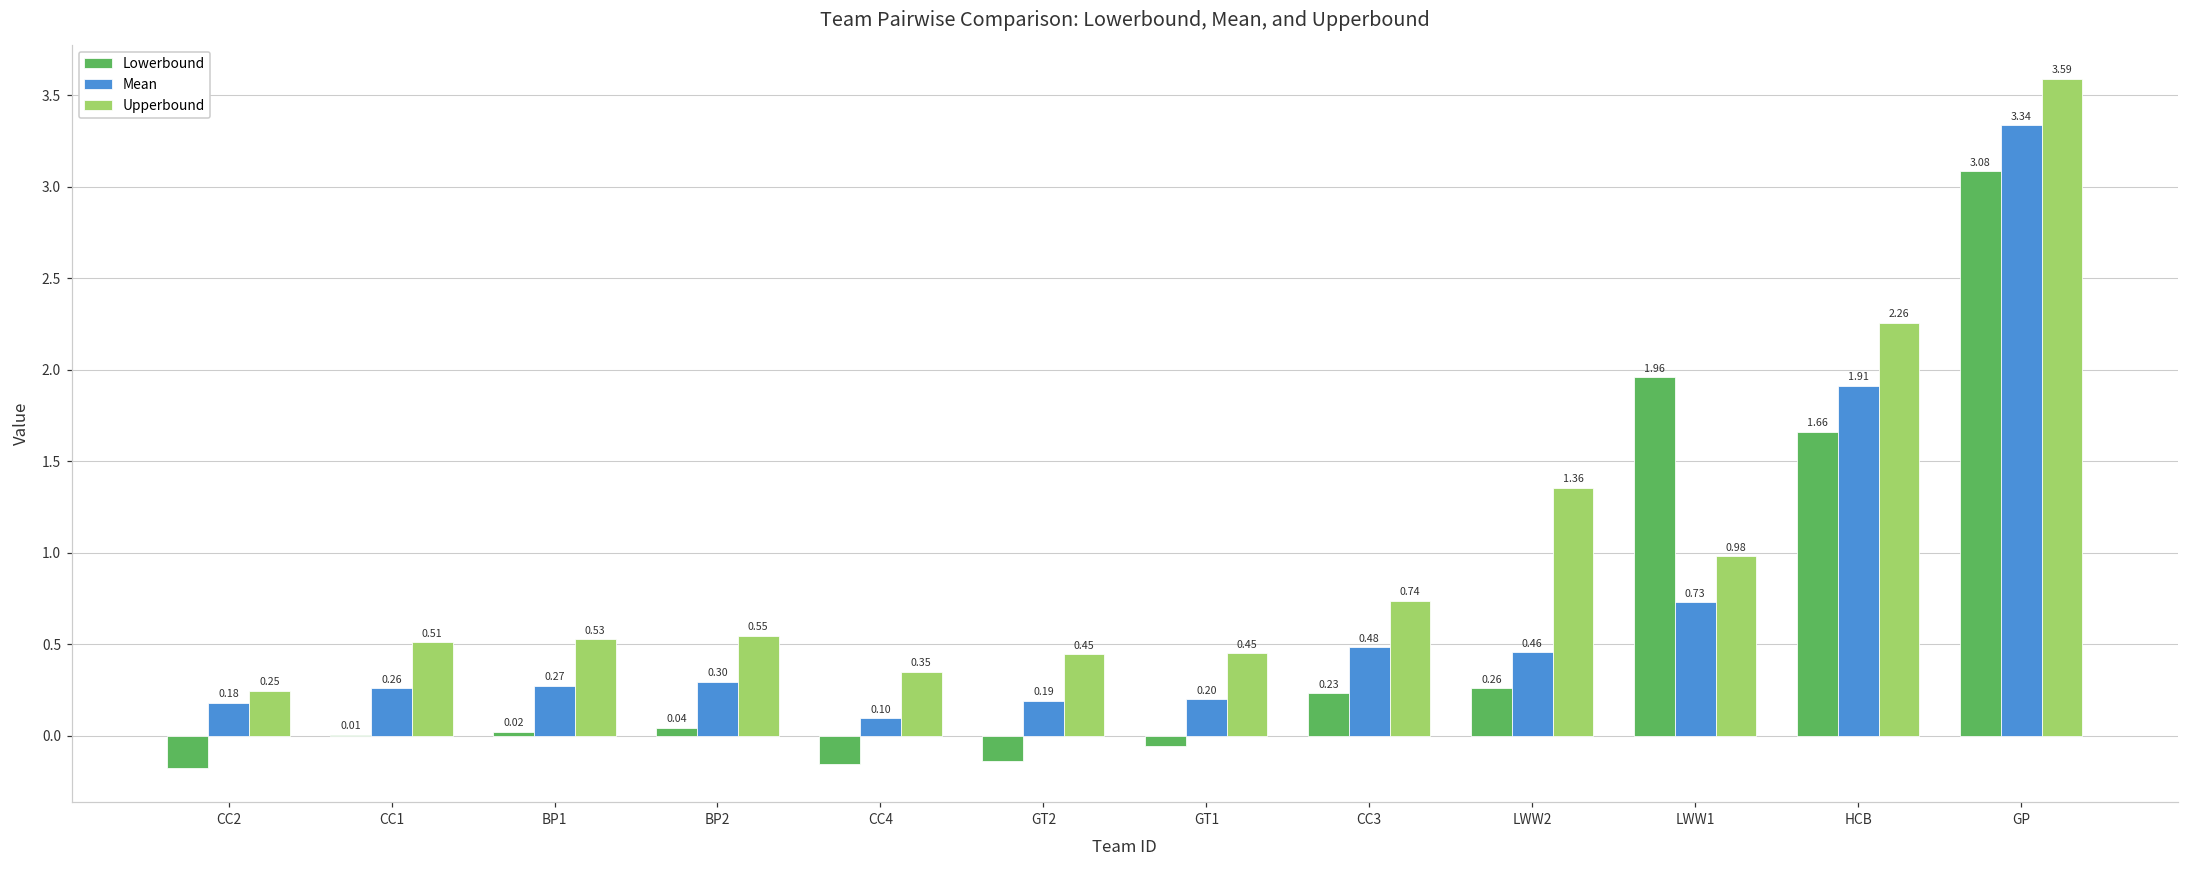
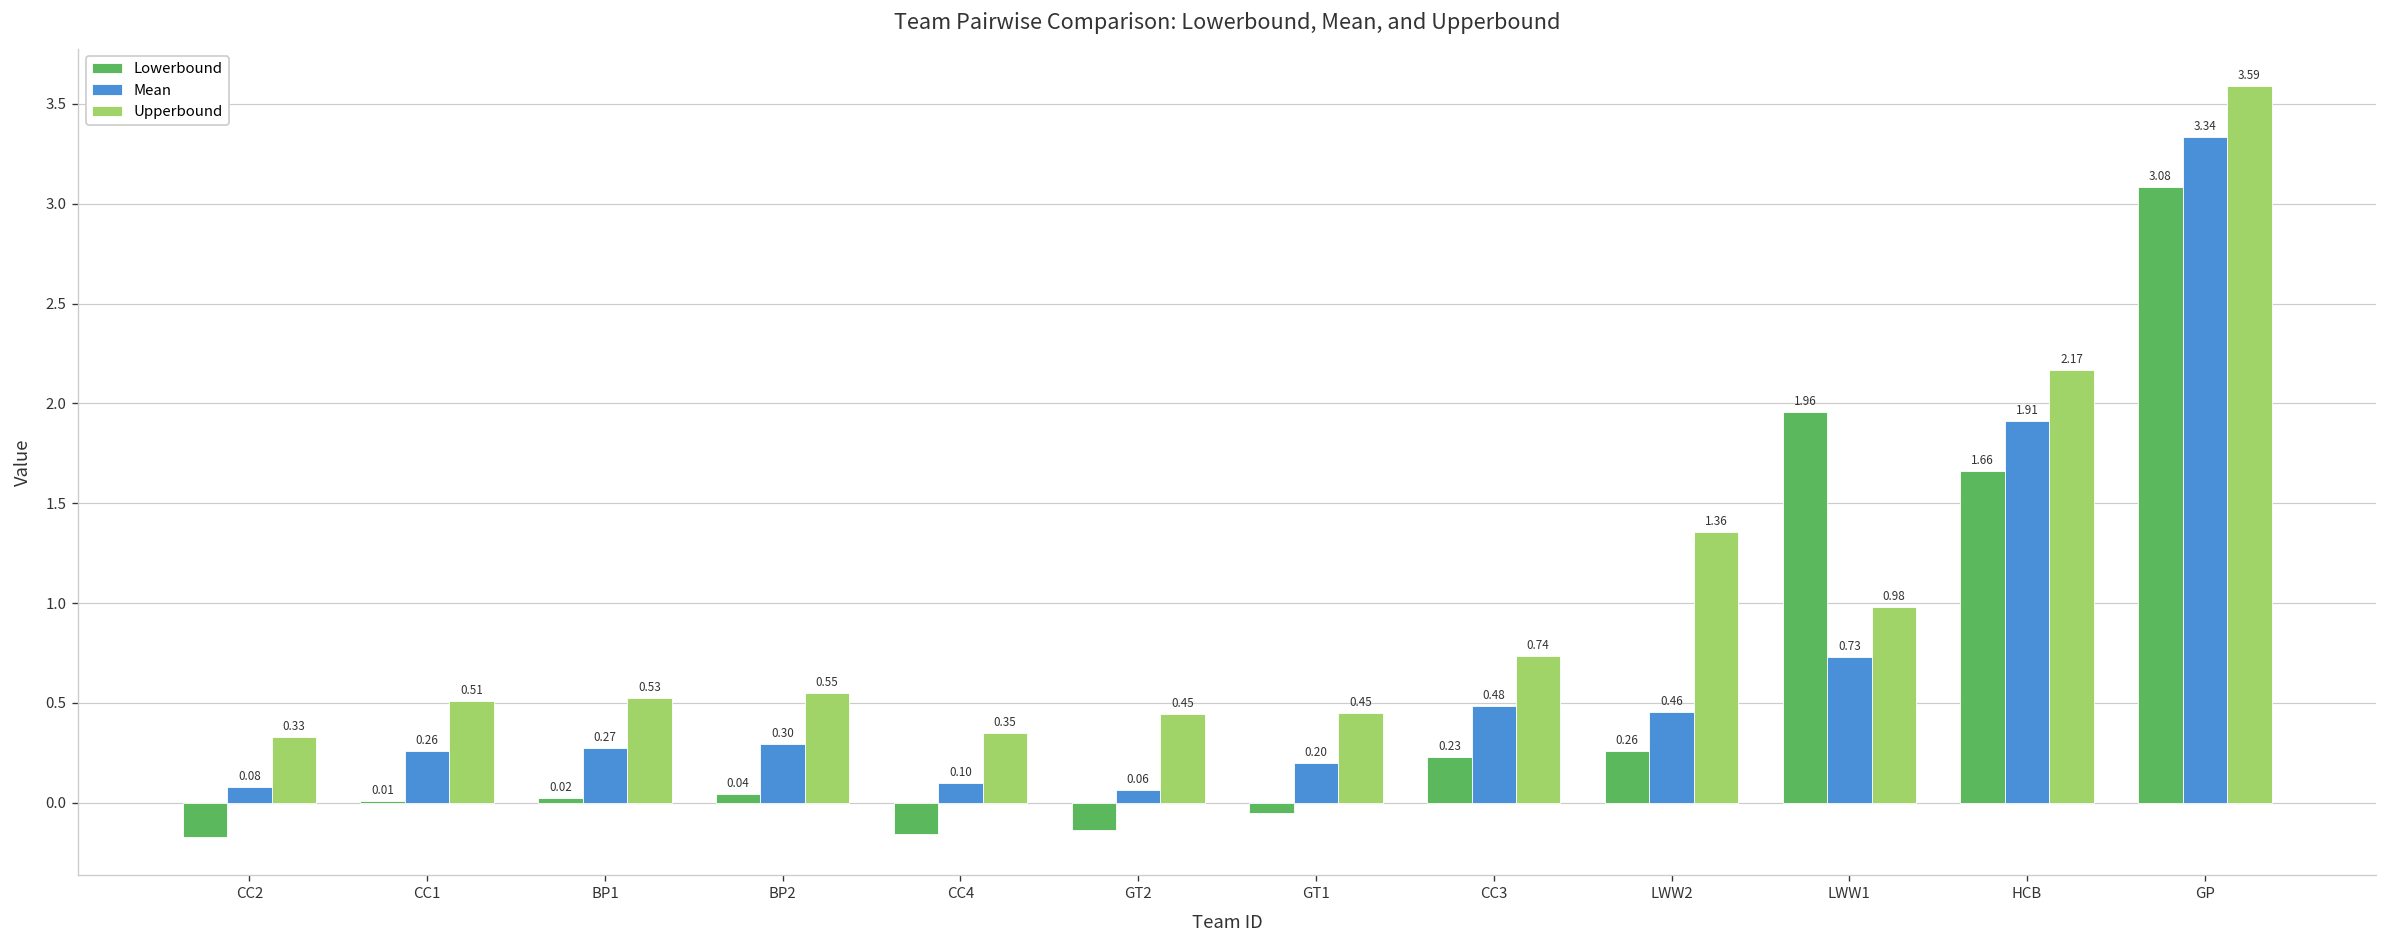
Mean, CC2: 0.18 -> 0.08
Upperbound, CC2: 0.25 -> 0.33
Mean, GT2: 0.19 -> 0.06
Upperbound, HCB: 2.26 -> 2.17
